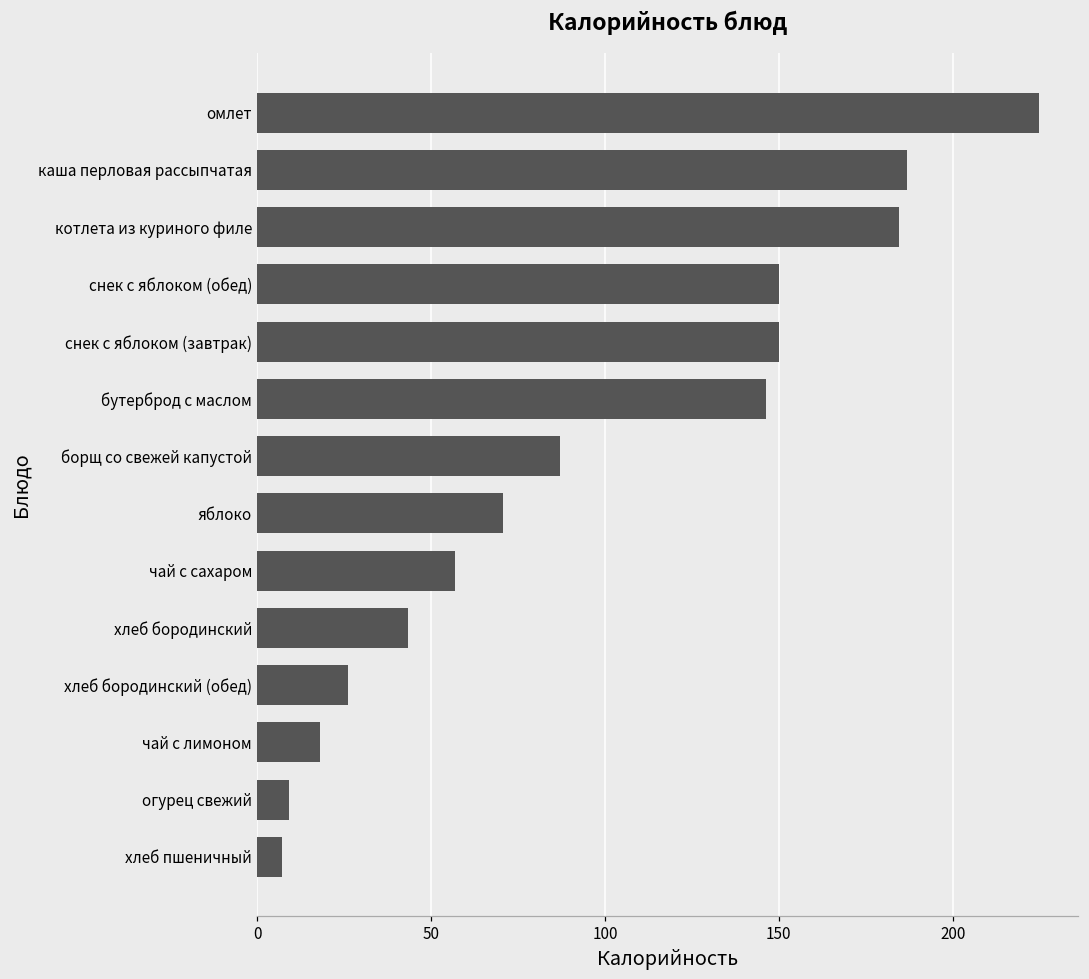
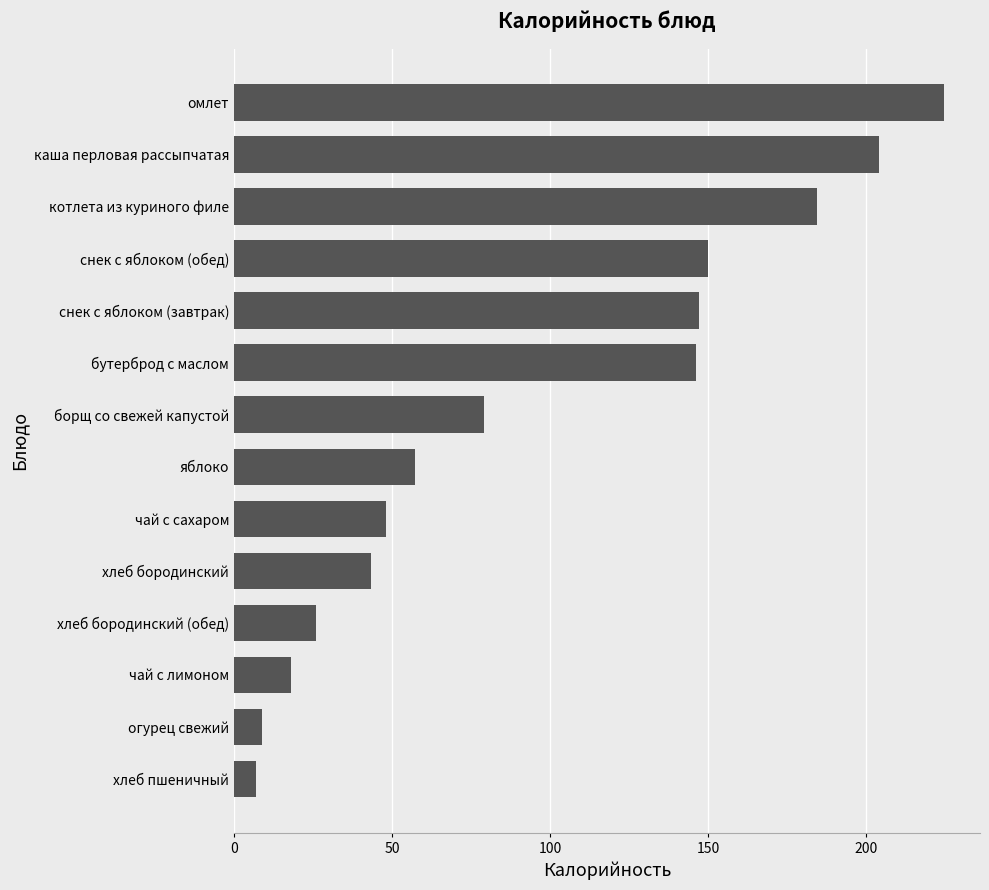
каша перловая рассыпчатая: 187 -> 204
снек с яблоком (завтрак): 150 -> 147
борщ со свежей капустой: 87 -> 79
яблоко: 71 -> 57
чай с сахаром: 57 -> 48
